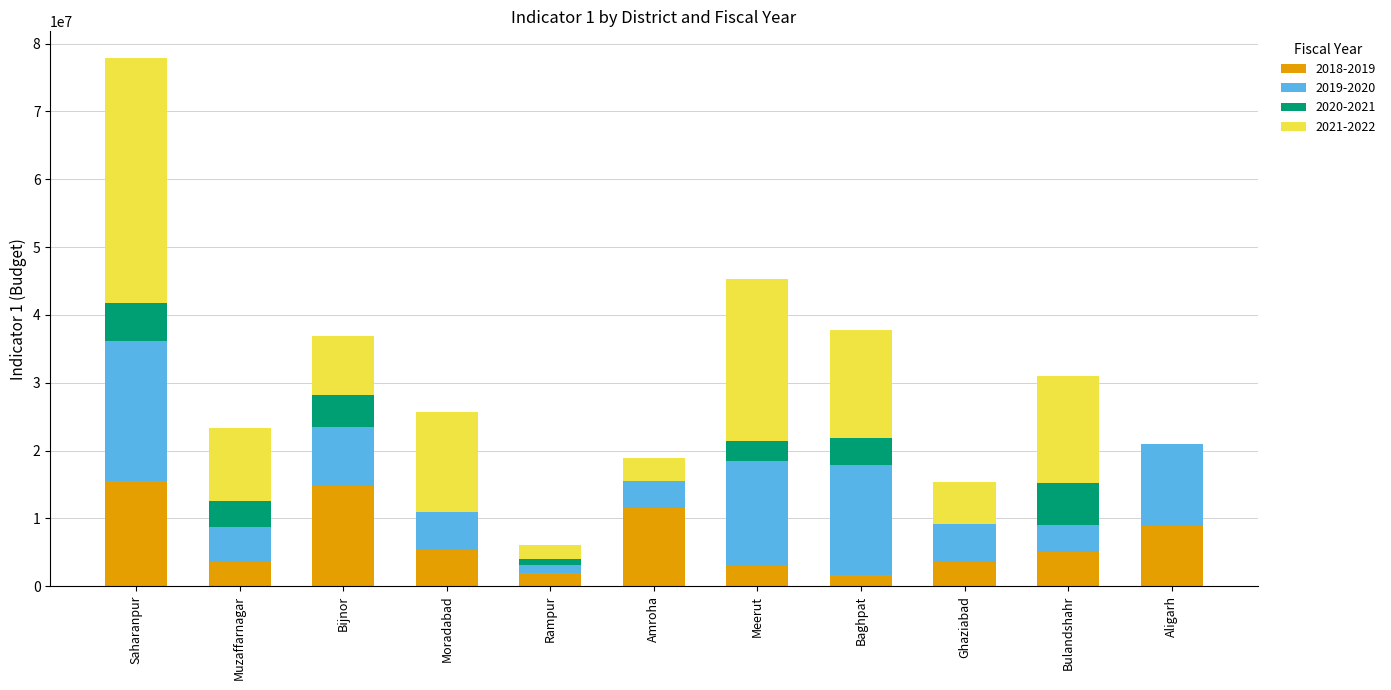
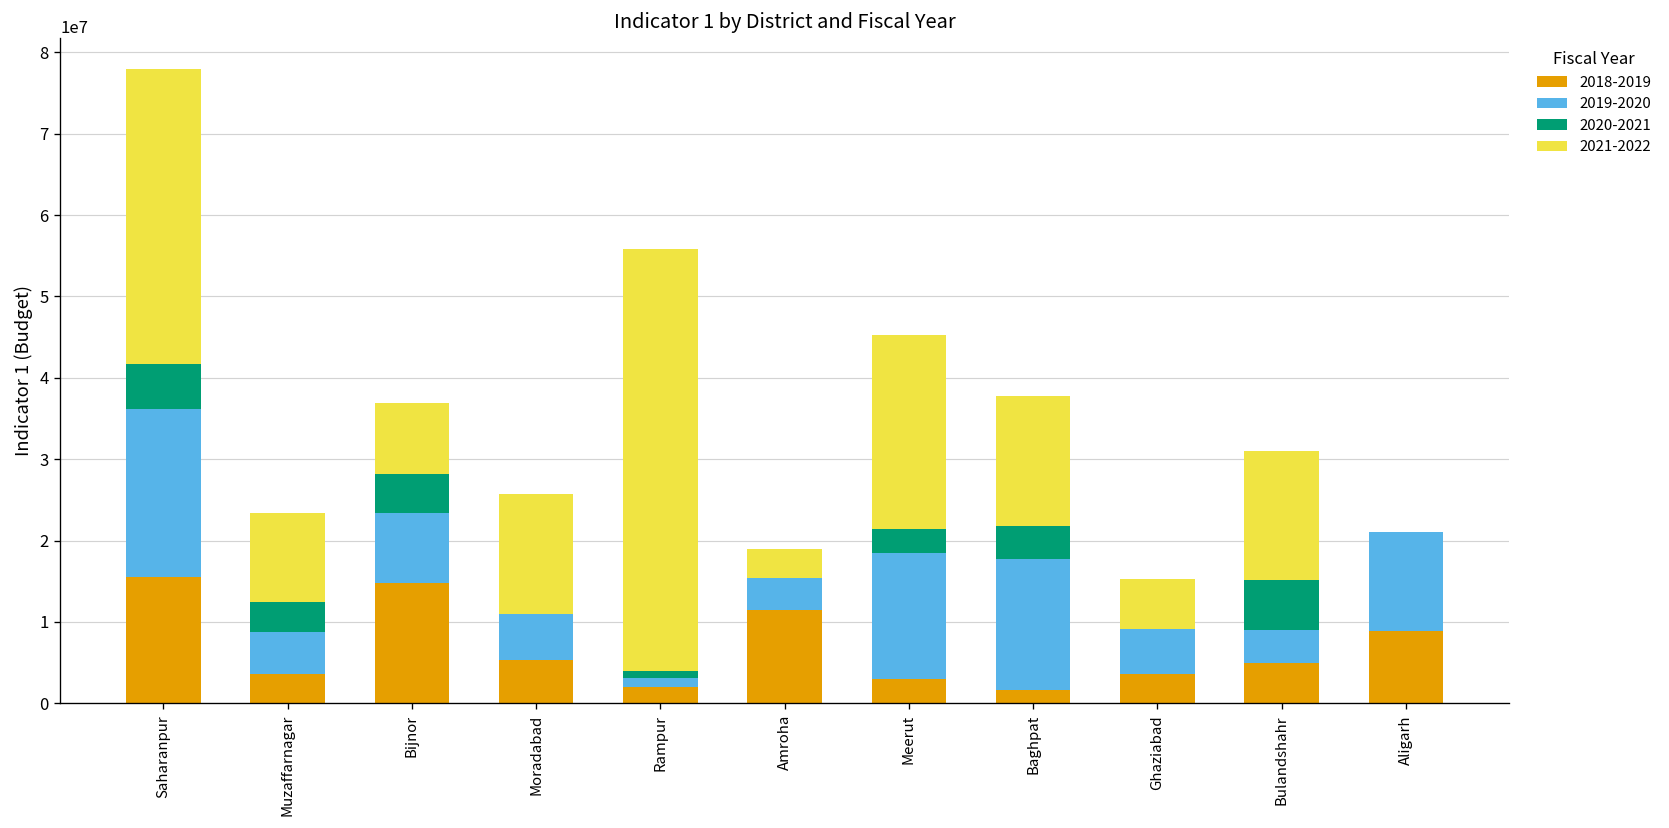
2021-2022, Rampur: 2000000 -> 52000000
